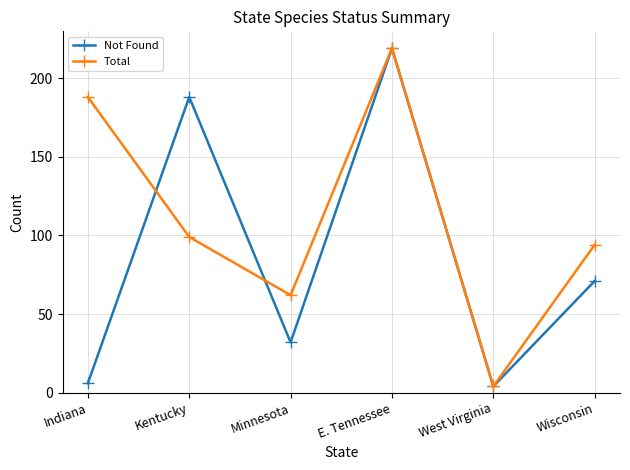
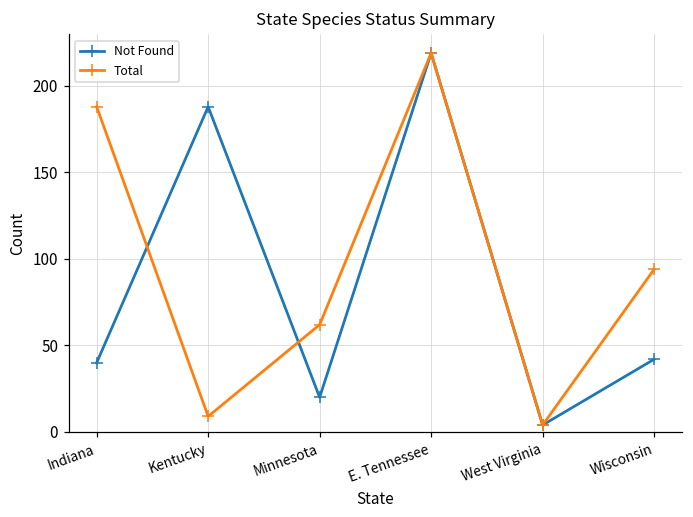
Not Found, Indiana: 6 -> 40
Total, Kentucky: 99 -> 9
Not Found, Minnesota: 32 -> 20
Not Found, Wisconsin: 71 -> 42
